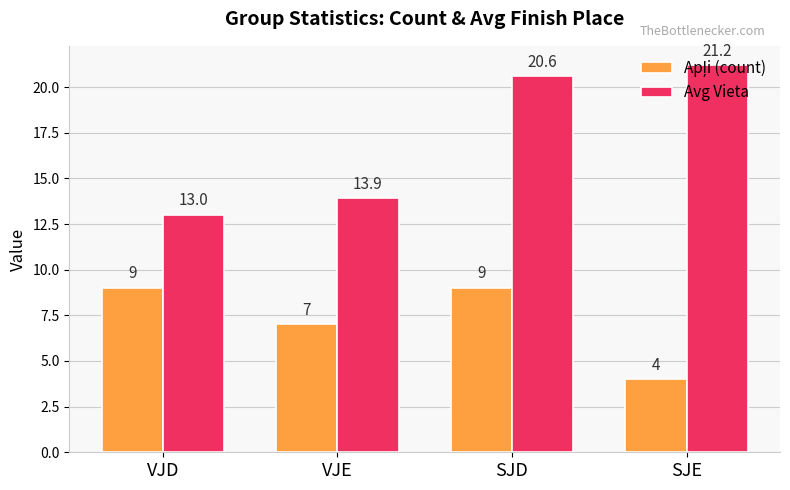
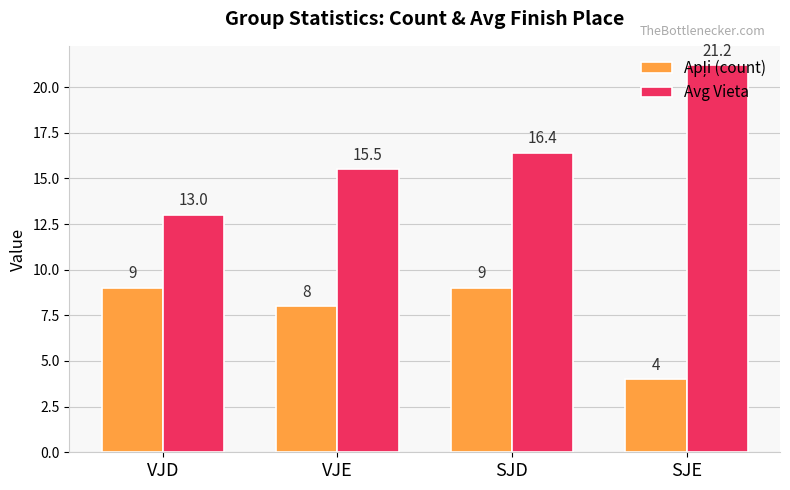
Apļi (count), VJE: 7 -> 8
Avg Vieta, VJE: 13.9 -> 15.5
Avg Vieta, SJD: 20.6 -> 16.4
